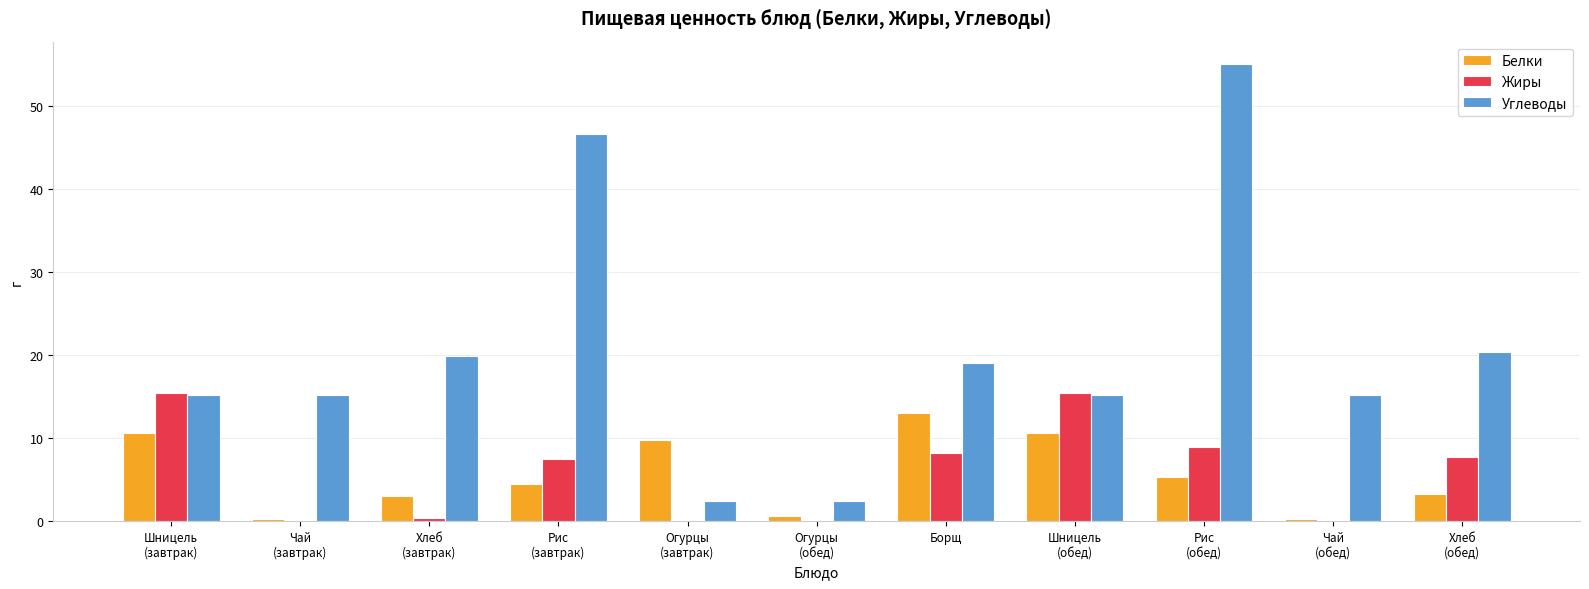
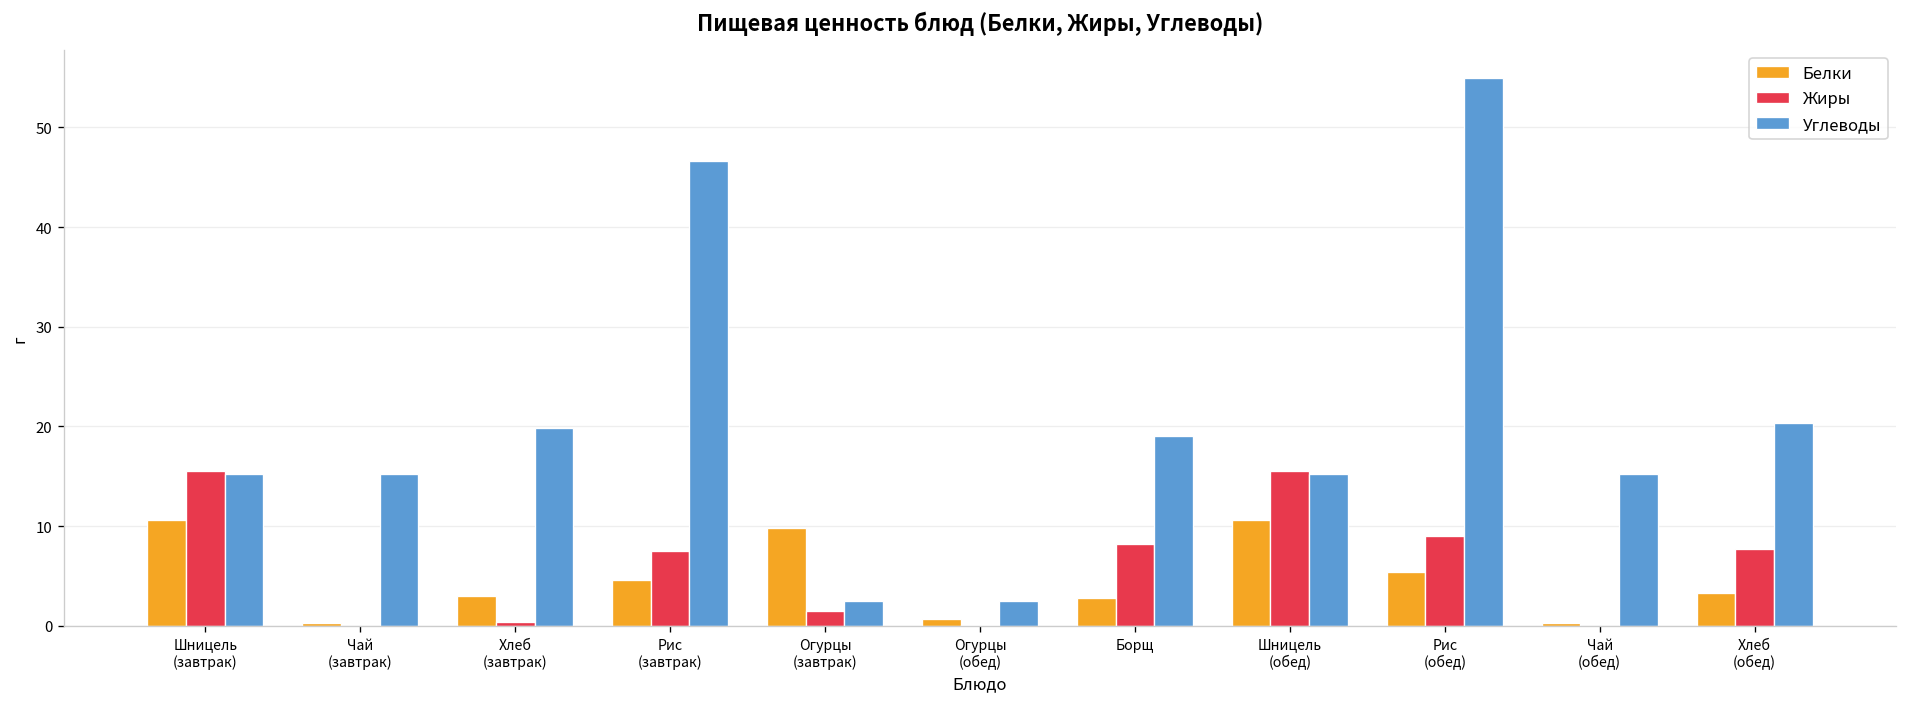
Жиры, Огурцы (завтрак): 0 -> 1
Белки, Борщ: 13 -> 3
